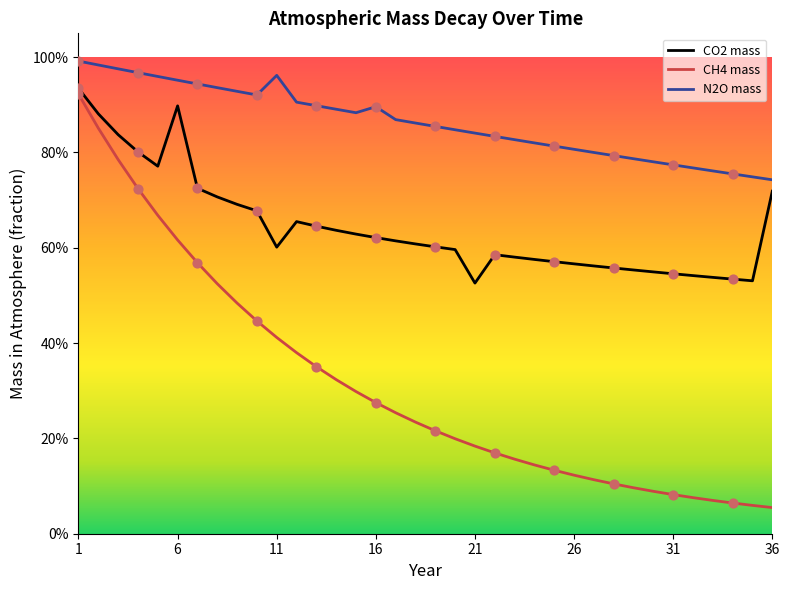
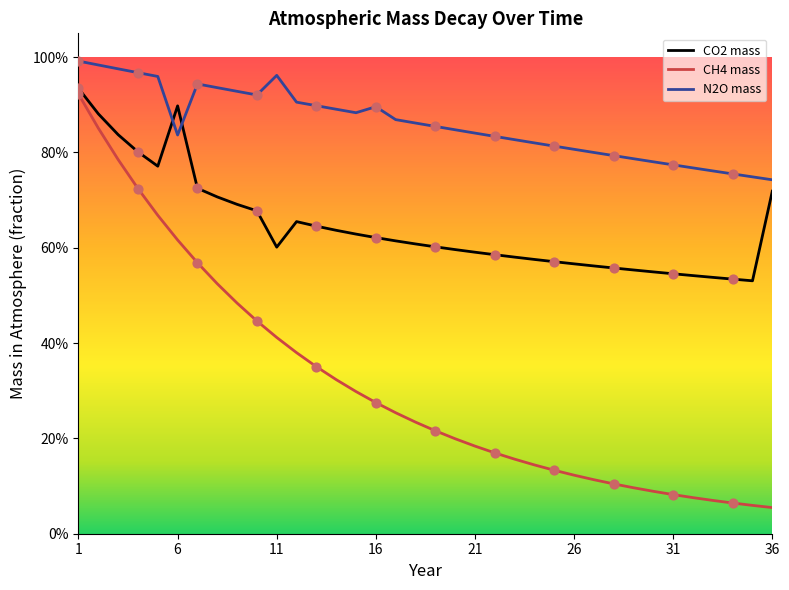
N2O mass, 6: 95% -> 84%
CO2 mass, 21: 53% -> 59%
